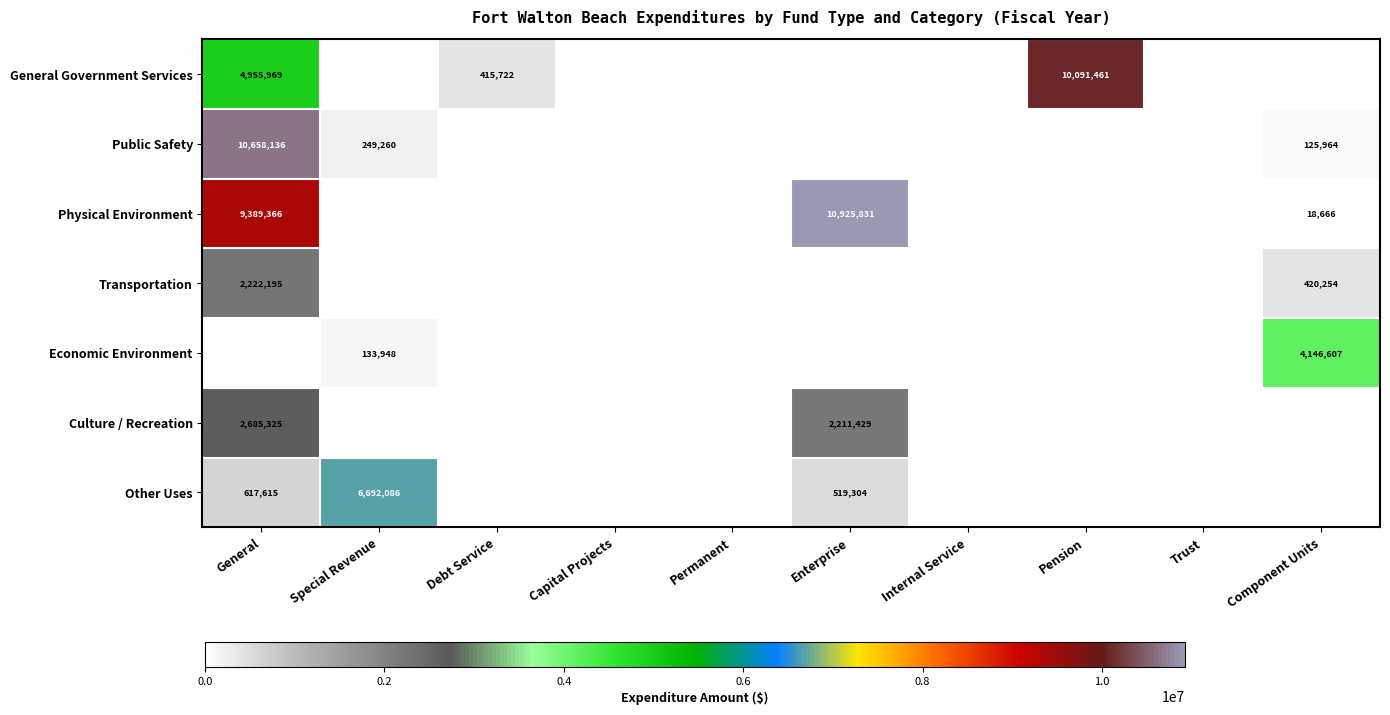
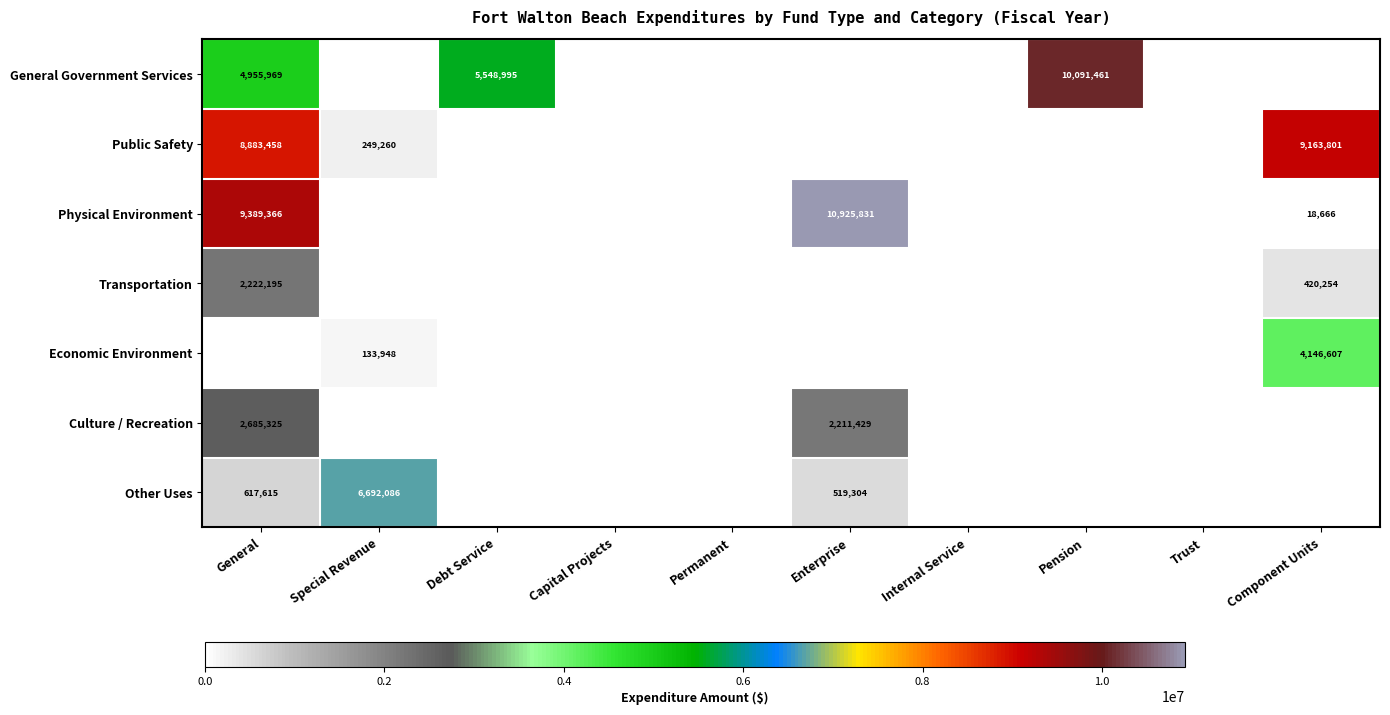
General Government Services, Debt Service: 415,722 -> 5,548,995
Public Safety, General: 10,658,136 -> 8,883,458
Public Safety, Component Units: 125,964 -> 9,163,801
